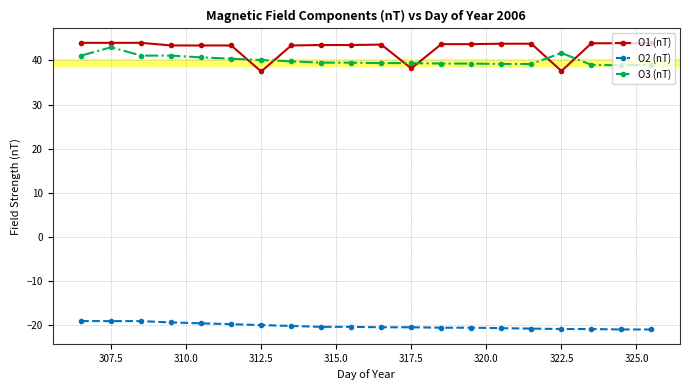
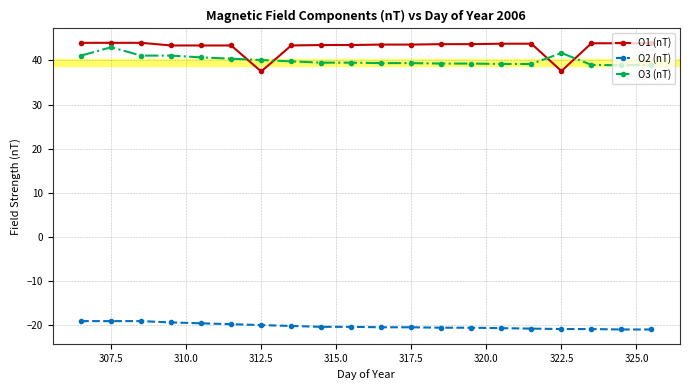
O1 (nT), 317.5: 38 -> 44
